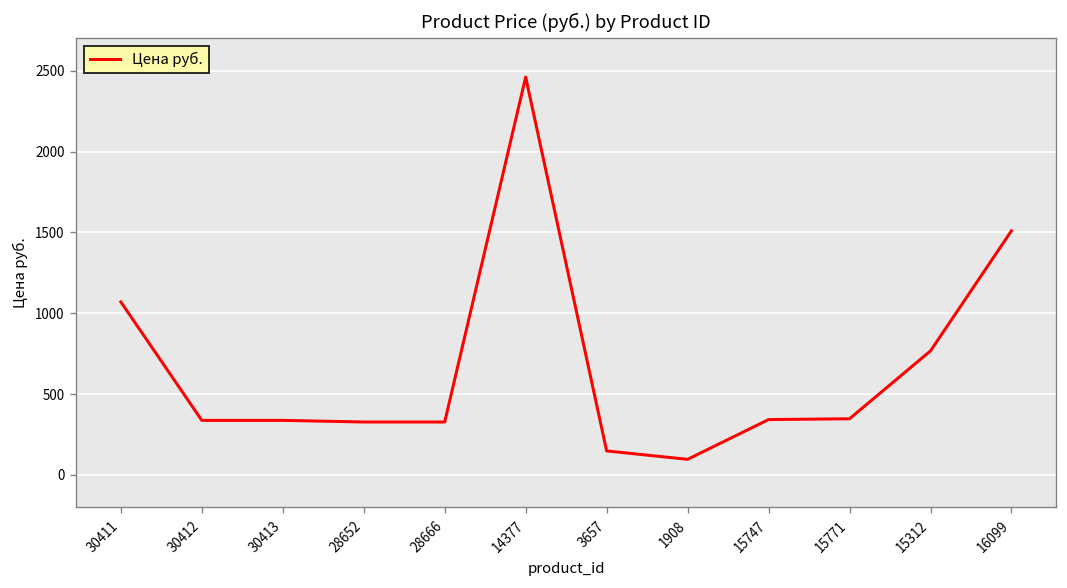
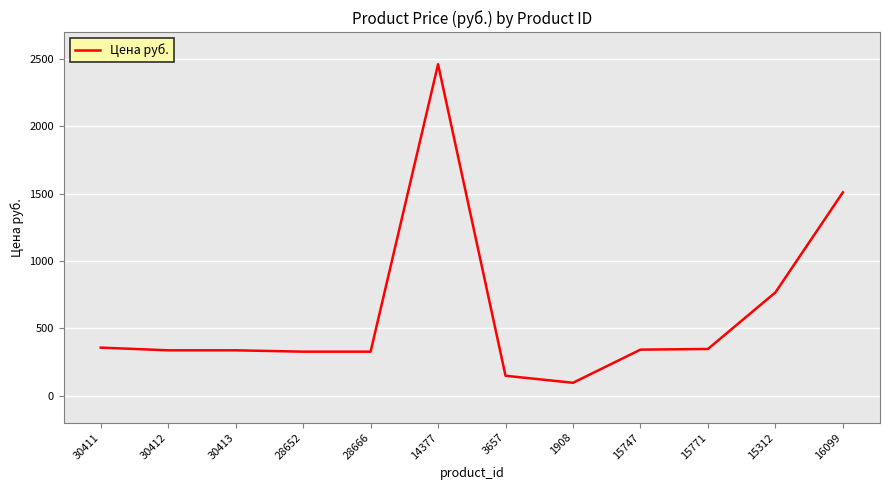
30411: 1070 -> 360
